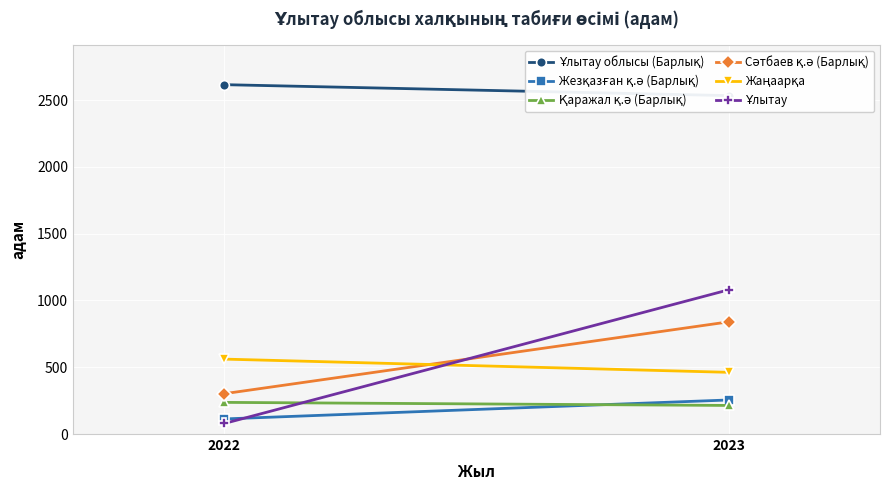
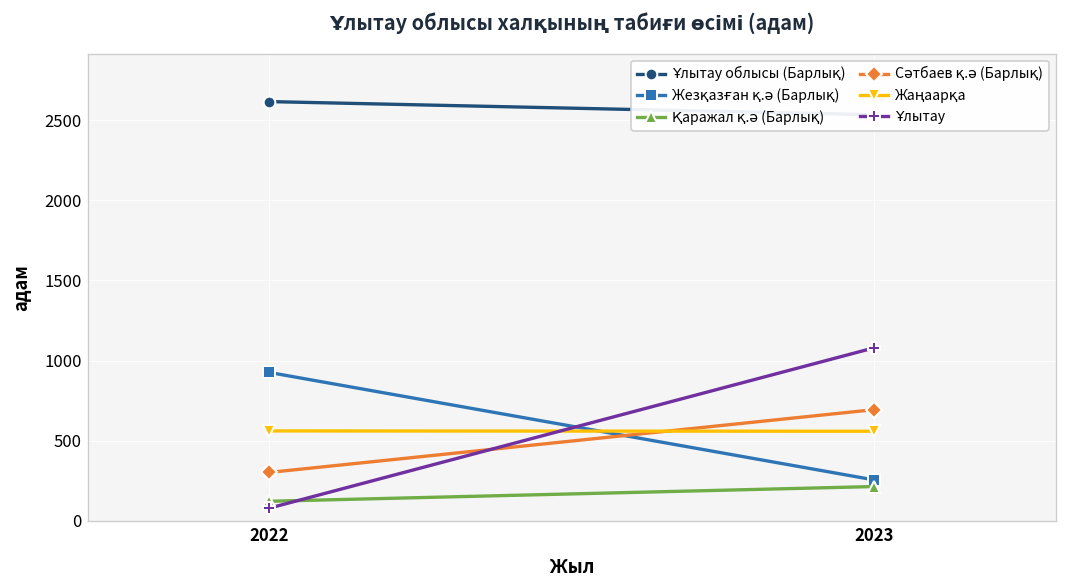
Жезқазған қ.ә (Барлық), 2022: 110 -> 930
Қаражал қ.ә (Барлық), 2022: 240 -> 120
Сәтбаев қ.ә (Барлық), 2023: 840 -> 690
Жаңаарқа, 2023: 460 -> 560
